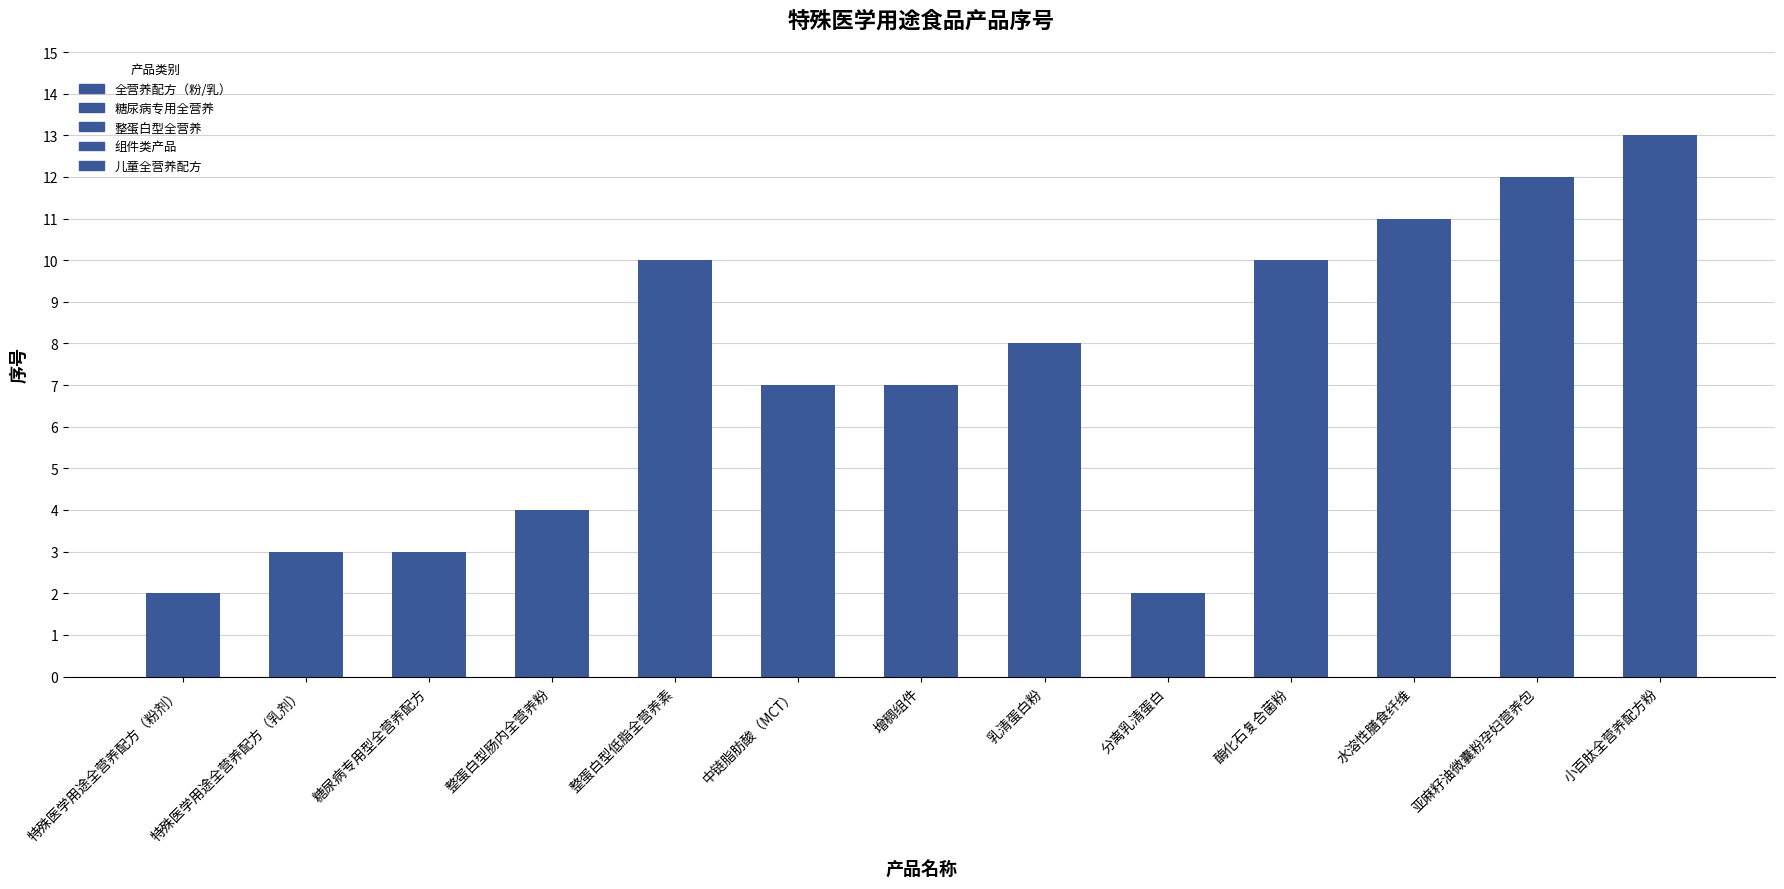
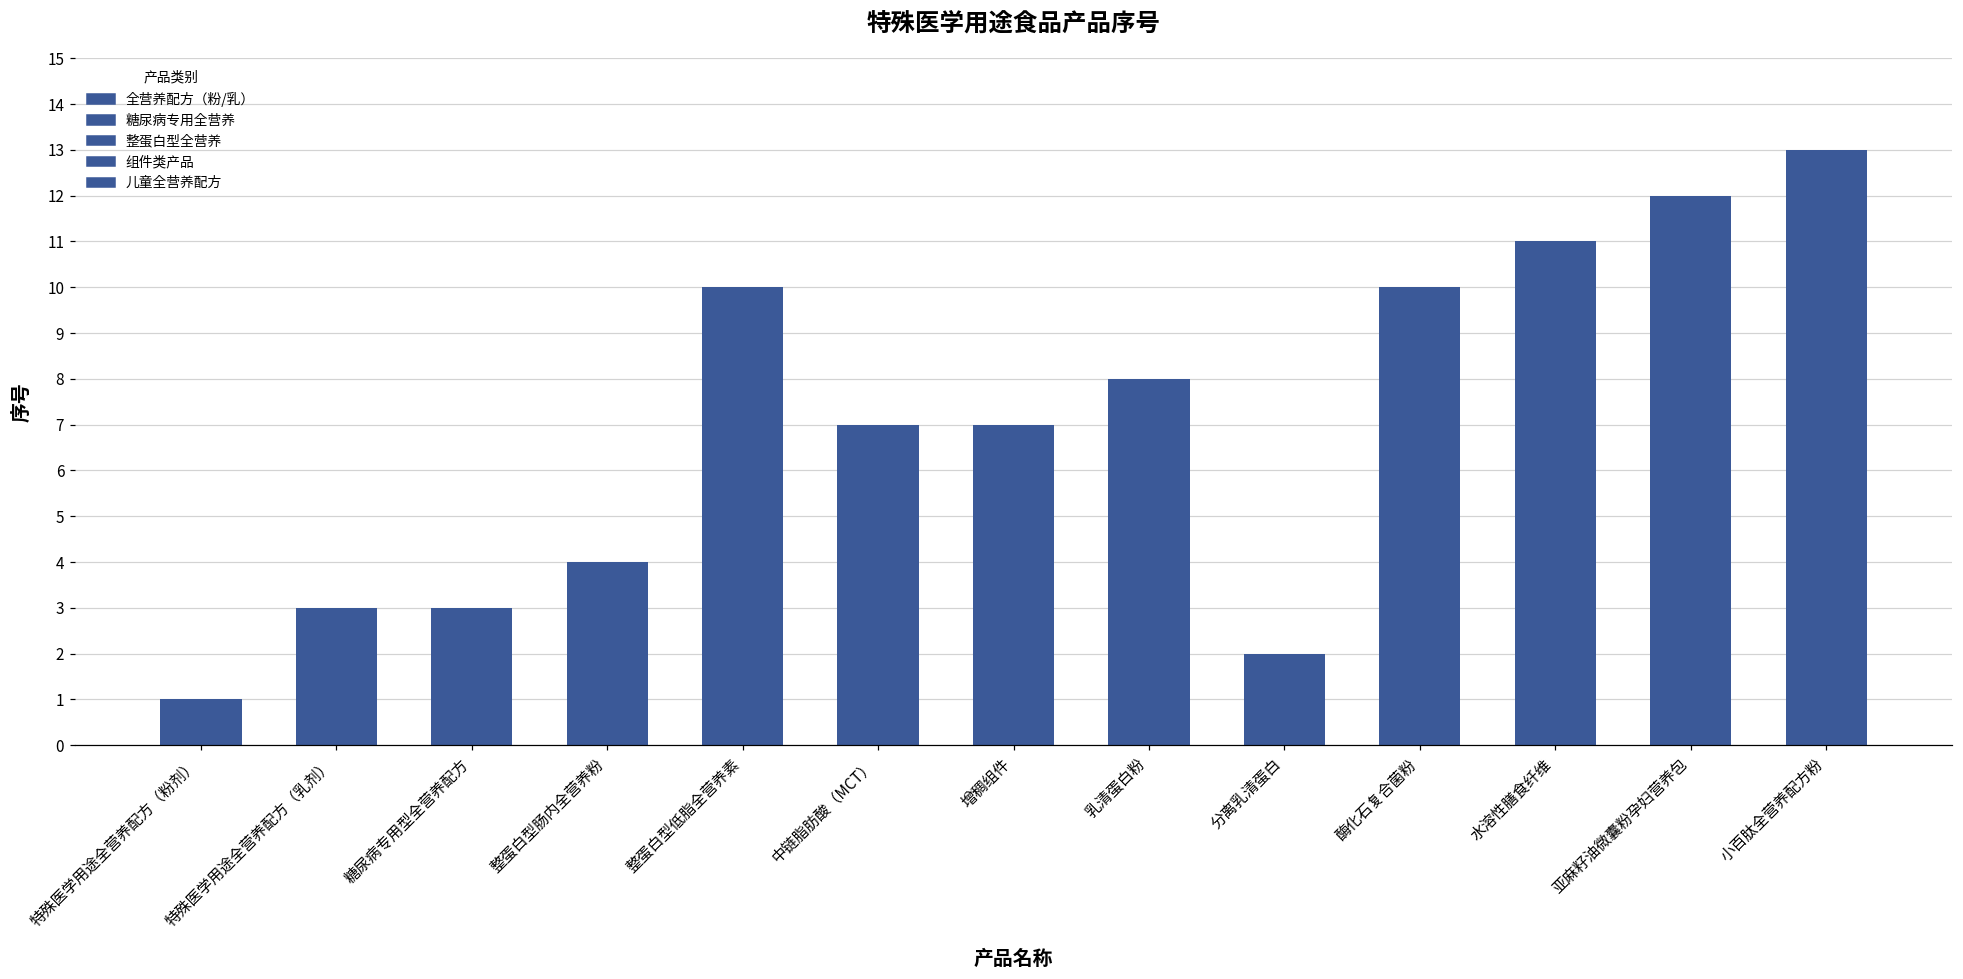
特殊医学用途全营养配方（粉剂）: 2 -> 1
